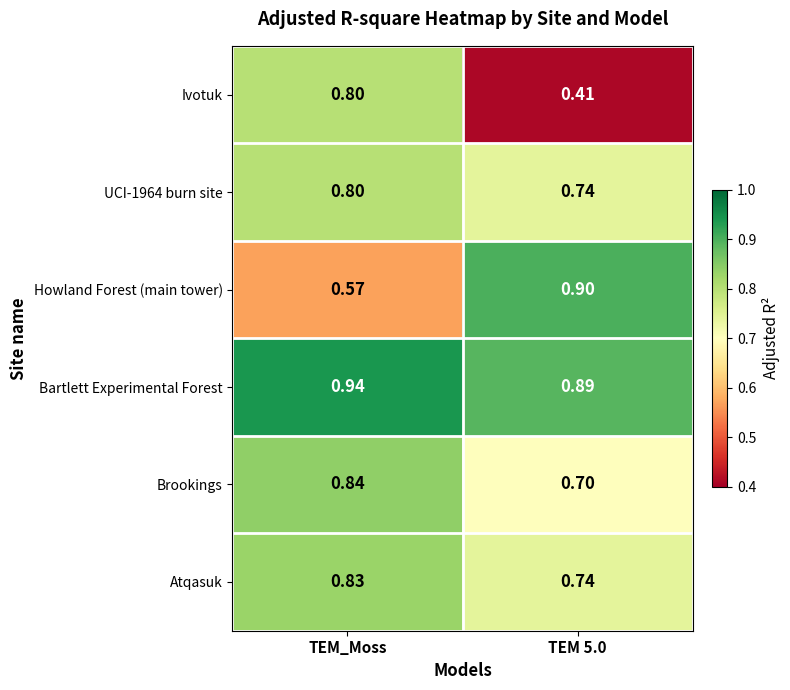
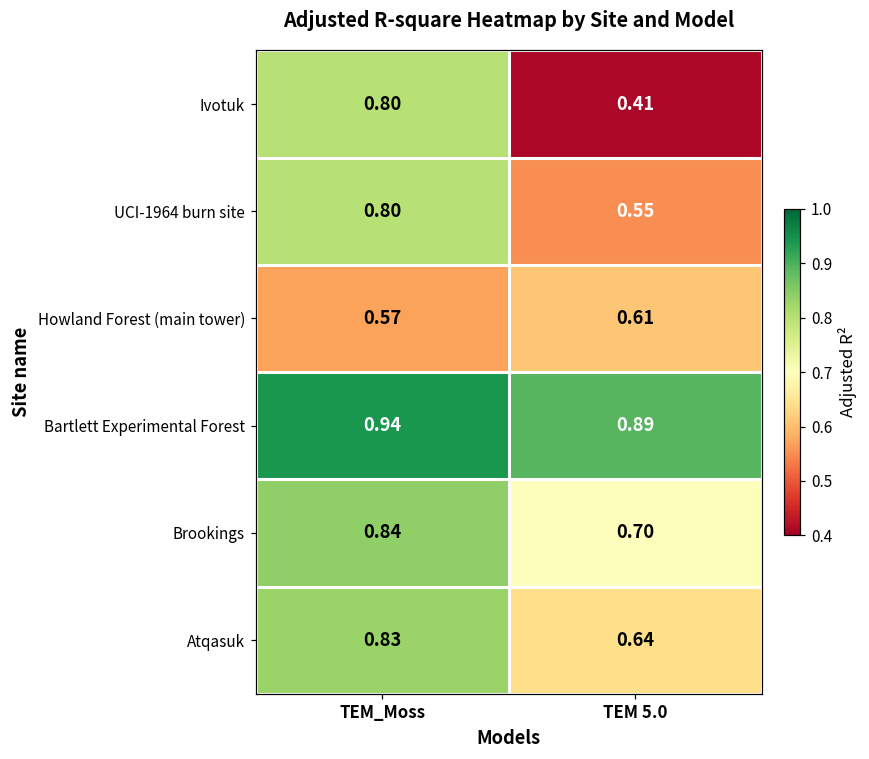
UCI-1964 burn site, TEM 5.0: 0.74 -> 0.55
Howland Forest (main tower), TEM 5.0: 0.90 -> 0.61
Atqasuk, TEM 5.0: 0.74 -> 0.64
